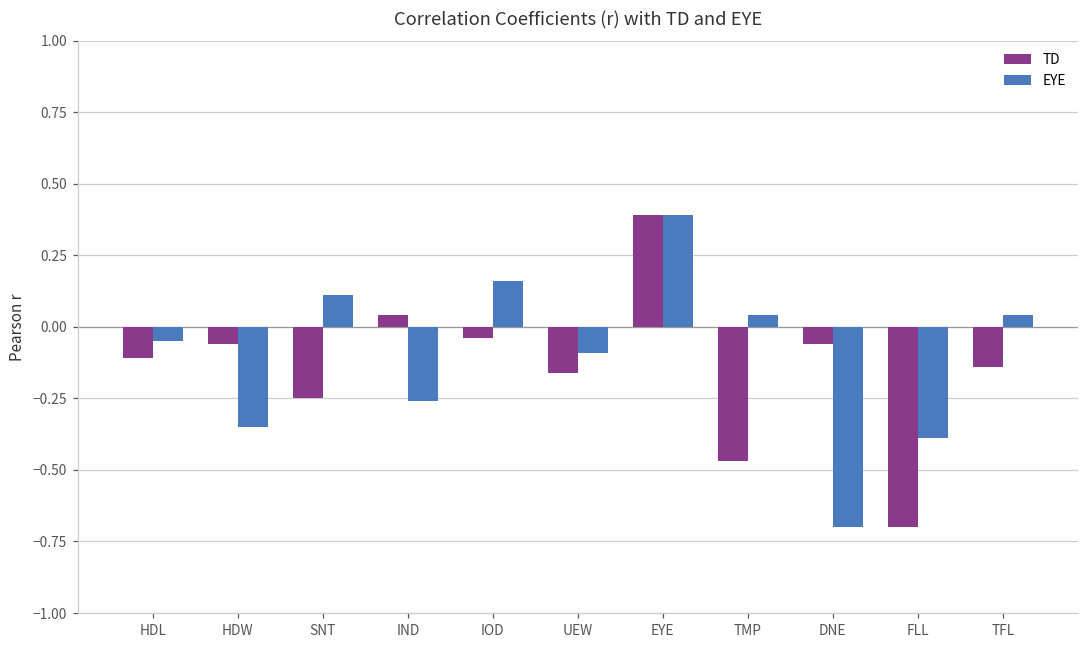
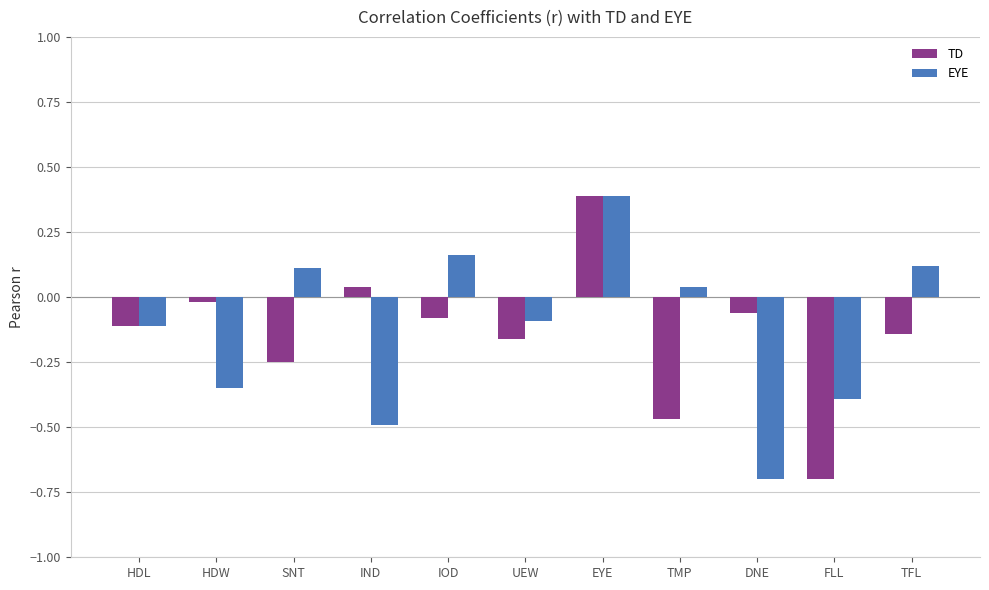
EYE, HDL: -0.05 -> -0.11
TD, HDW: -0.06 -> -0.02
EYE, IND: -0.26 -> -0.49
TD, IOD: -0.04 -> -0.08
EYE, TFL: 0.04 -> 0.12
